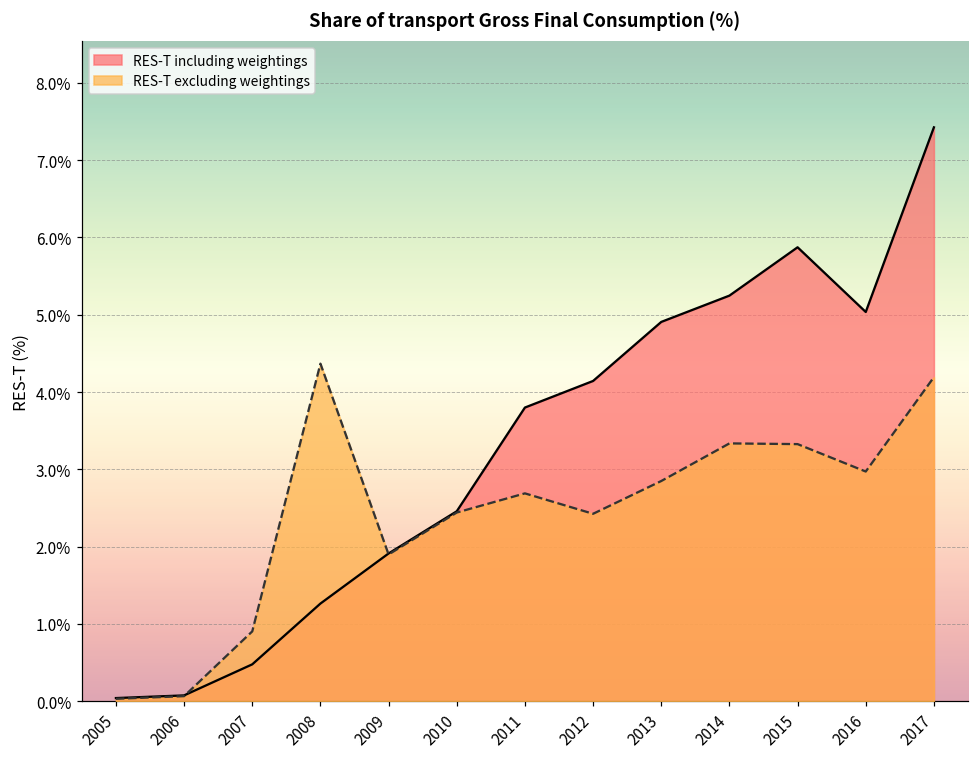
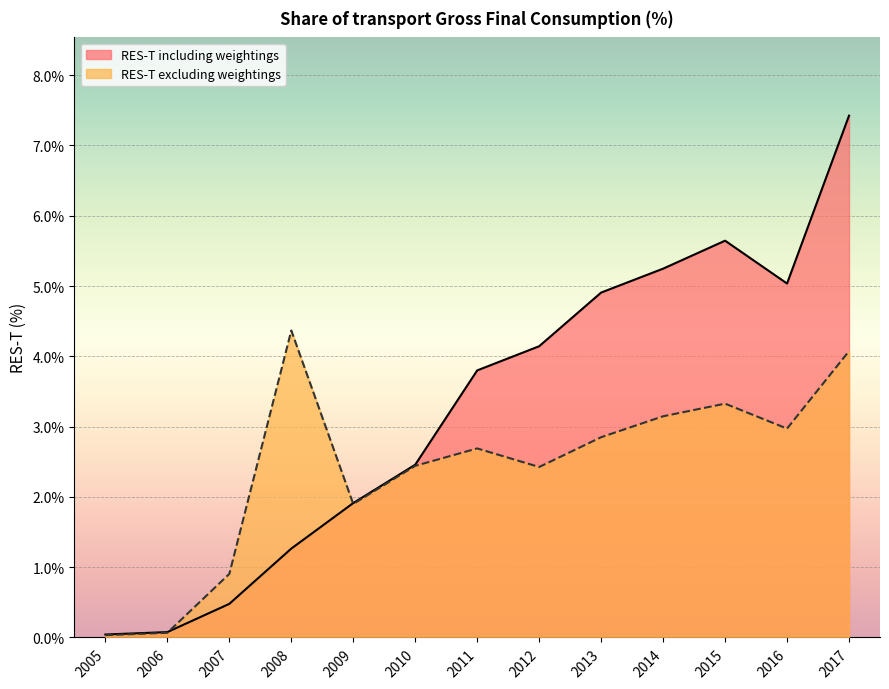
RES-T excluding weightings, 2014: 3.3% -> 3.1%
RES-T including weightings, 2015: 5.9% -> 5.6%
RES-T excluding weightings, 2017: 4.2% -> 4.1%
